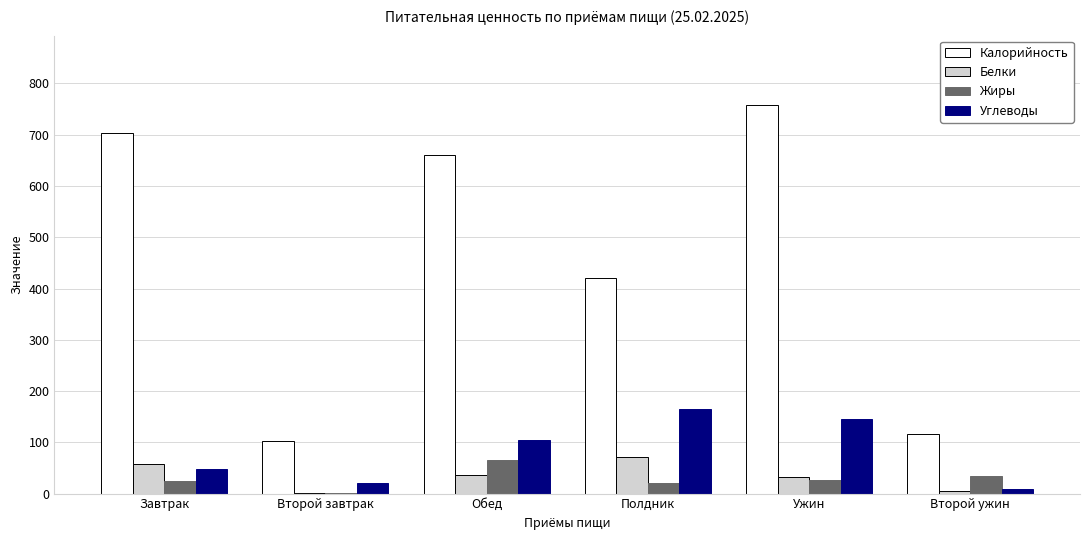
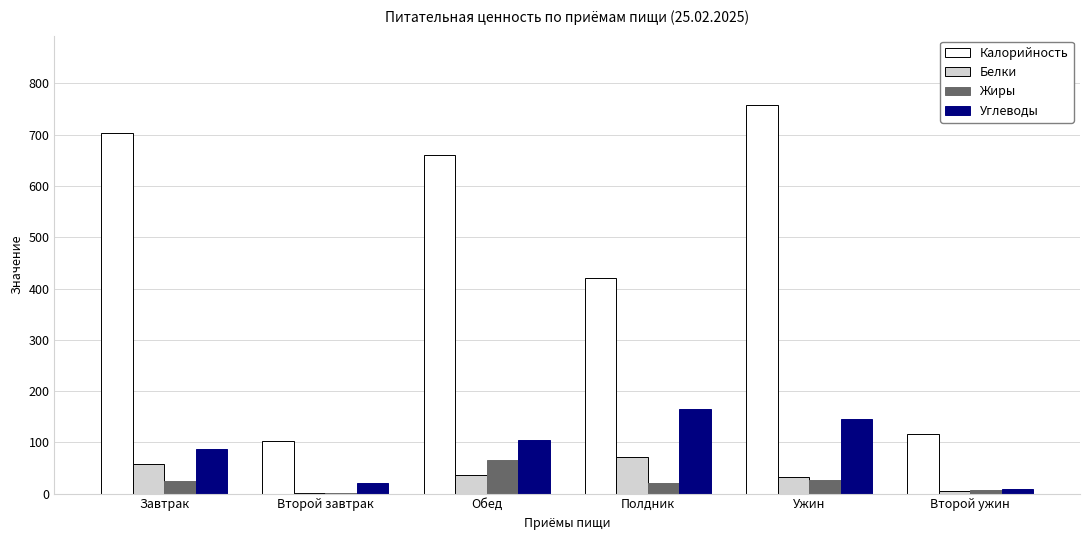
Углеводы, Завтрак: 50 -> 90
Жиры, Второй ужин: 30 -> 10
